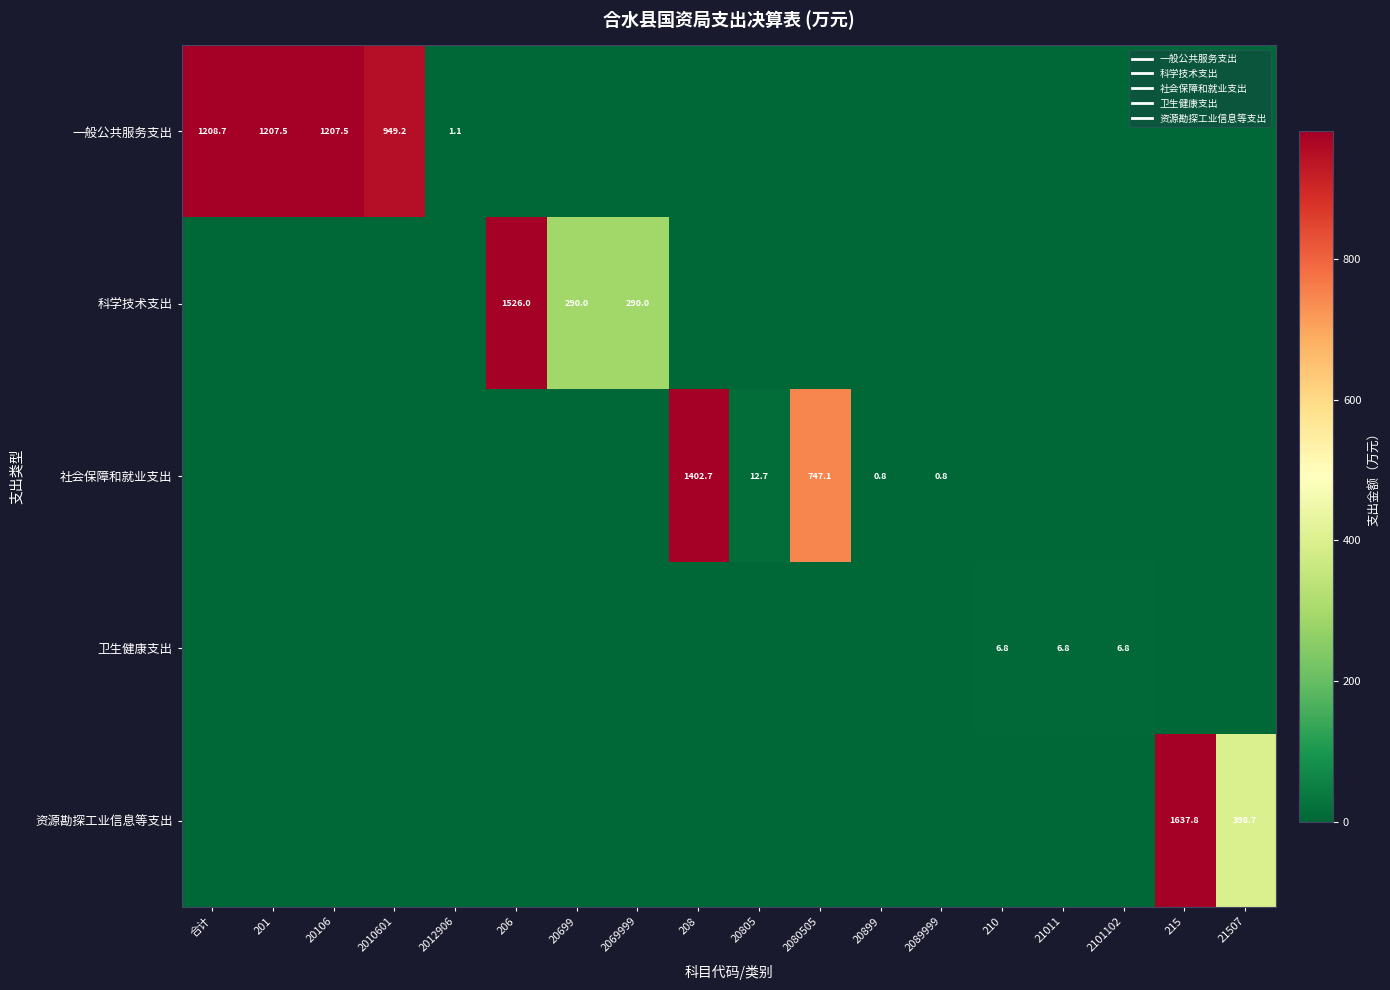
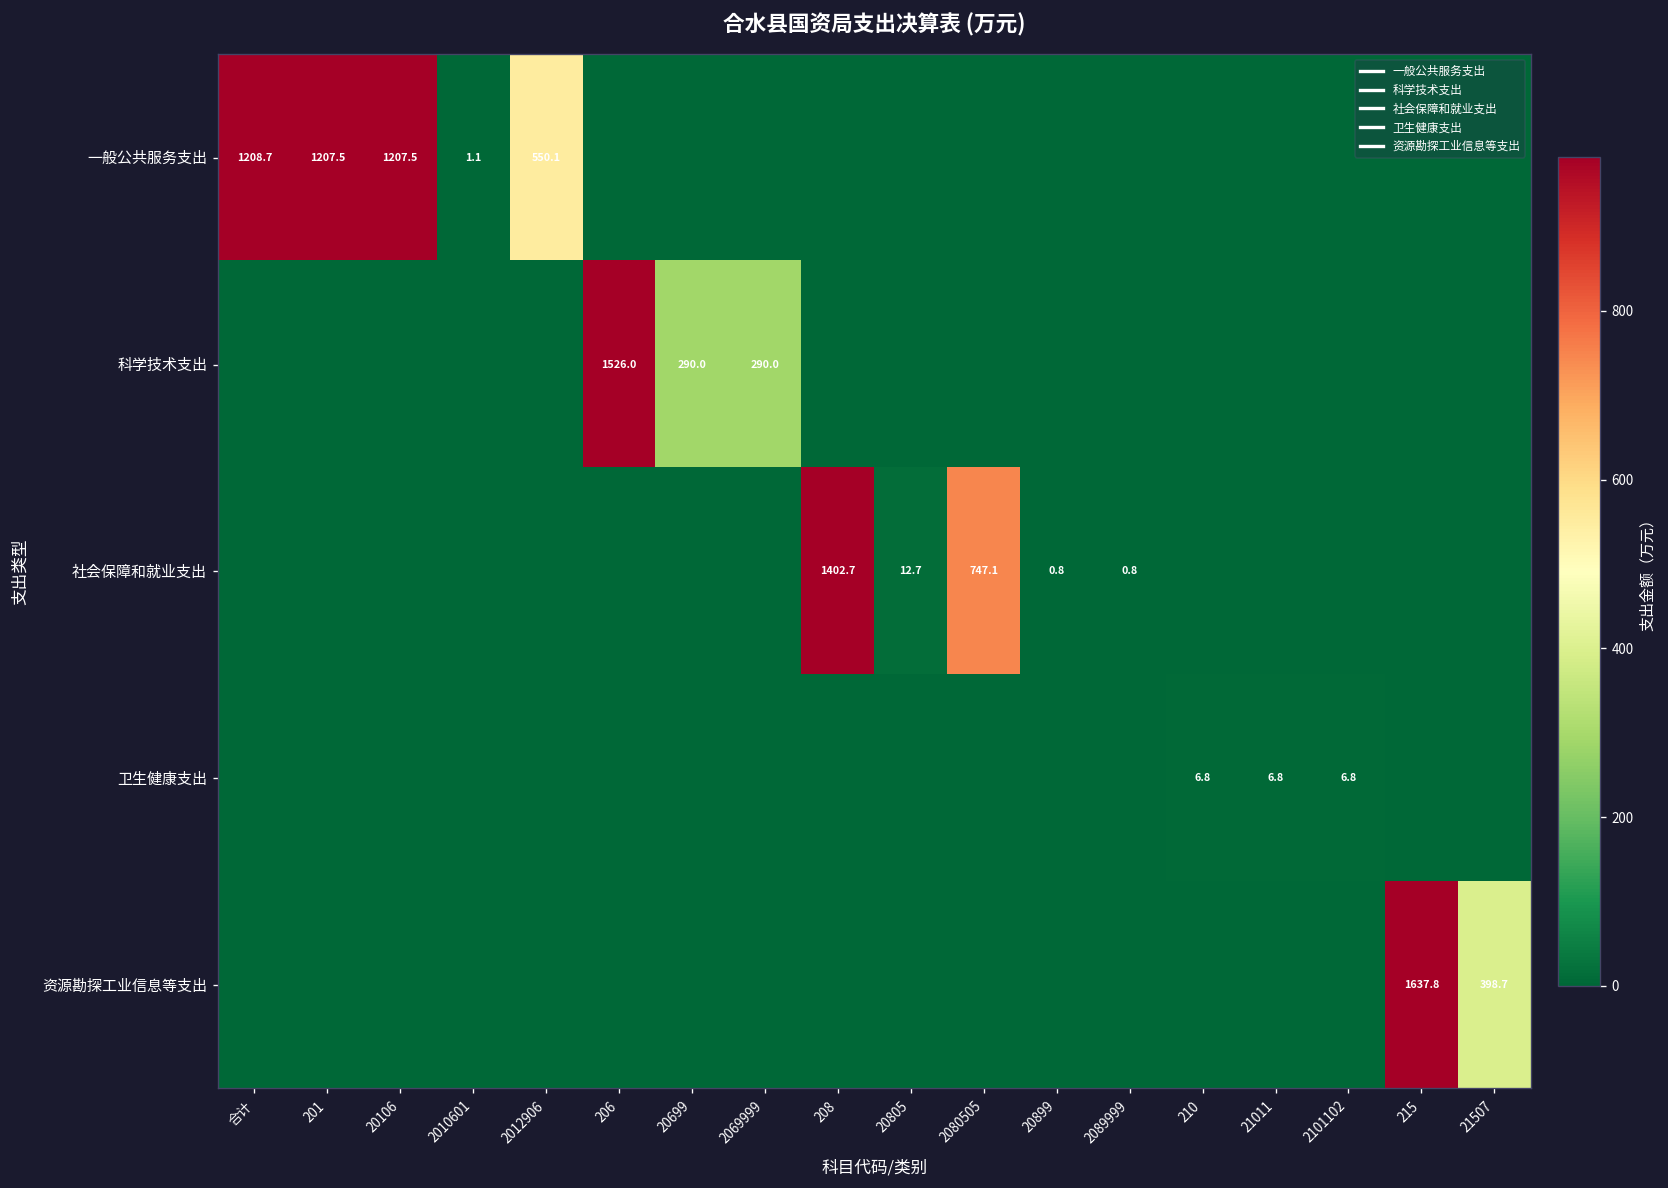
一般公共服务支出, 2010601: 949.2 -> 1.1
一般公共服务支出, 2012906: 1.1 -> 550.1
